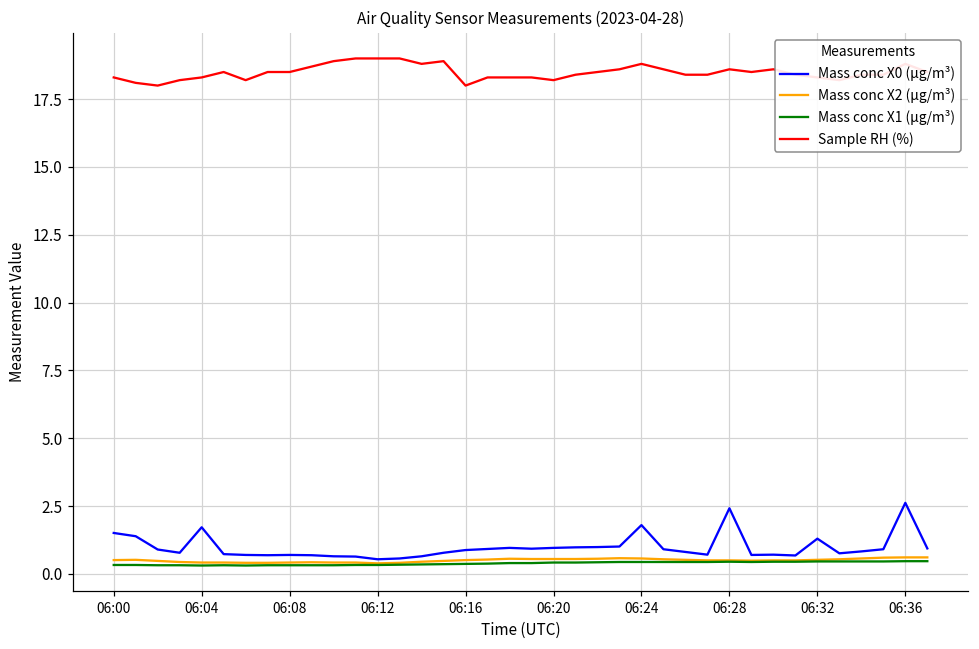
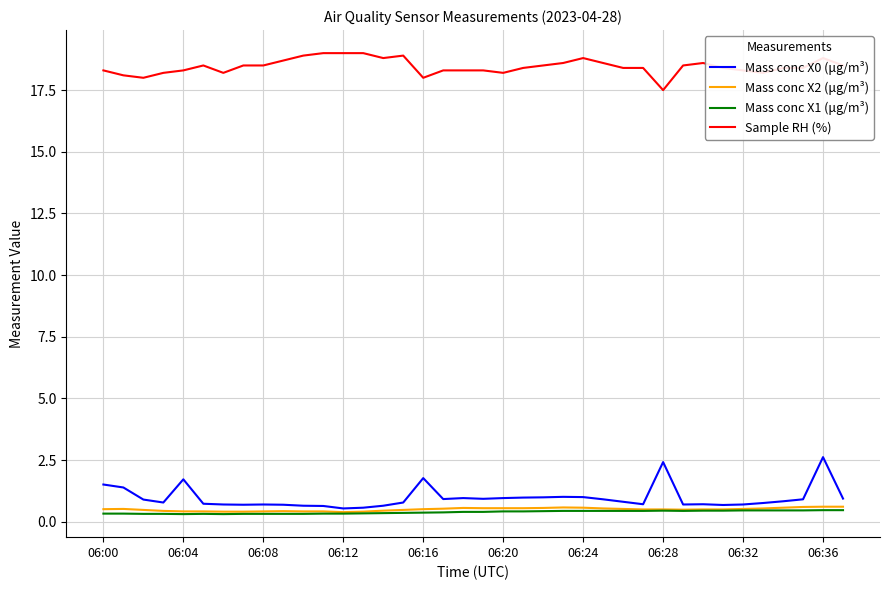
Mass conc X0 (μg/m³), 06:16: 0.9 -> 1.8
Mass conc X0 (μg/m³), 06:24: 1.8 -> 1.0
Sample RH (%), 06:28: 18.6 -> 17.5
Mass conc X0 (μg/m³), 06:32: 1.3 -> 0.7
